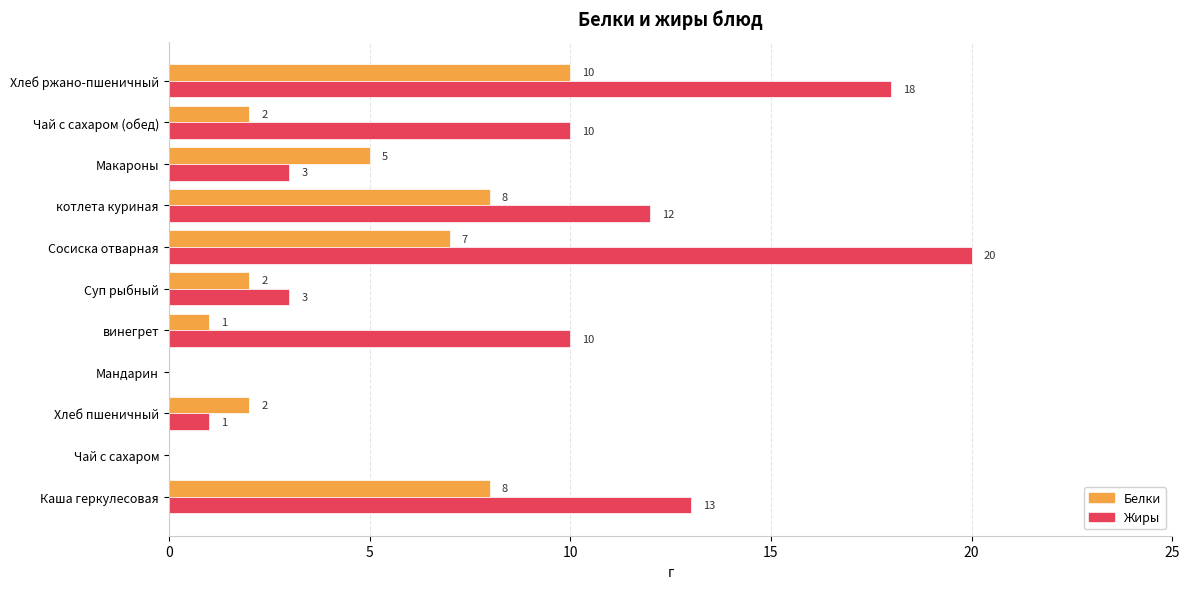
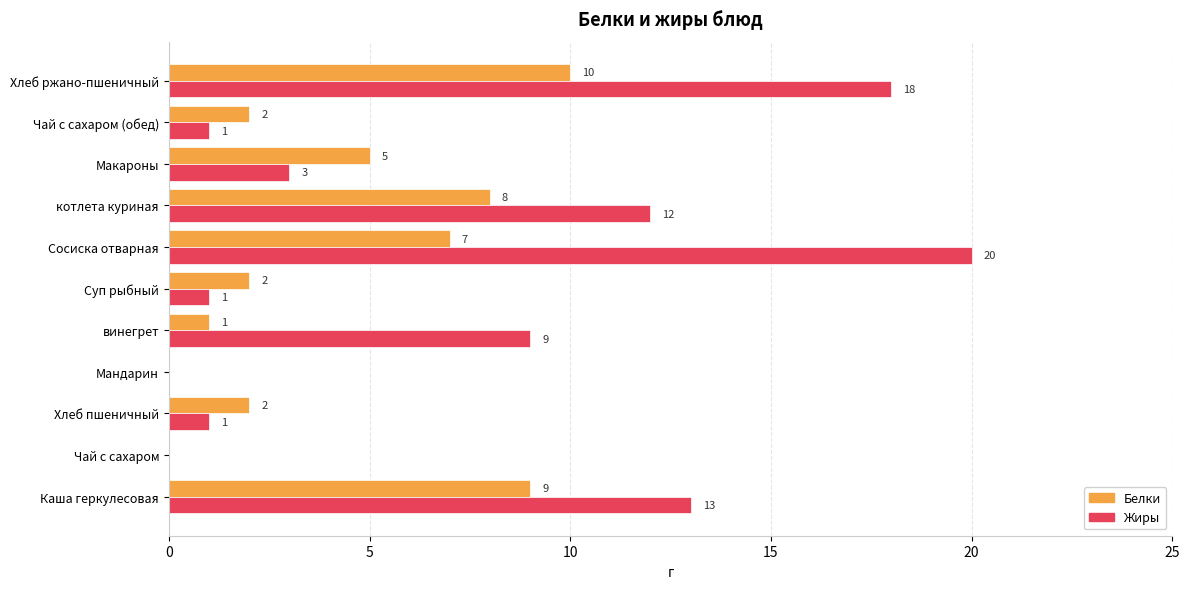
Жиры, Чай с сахаром (обед): 10 -> 1
Жиры, Суп рыбный: 3 -> 1
Жиры, винегрет: 10 -> 9
Белки, Каша геркулесовая: 8 -> 9
